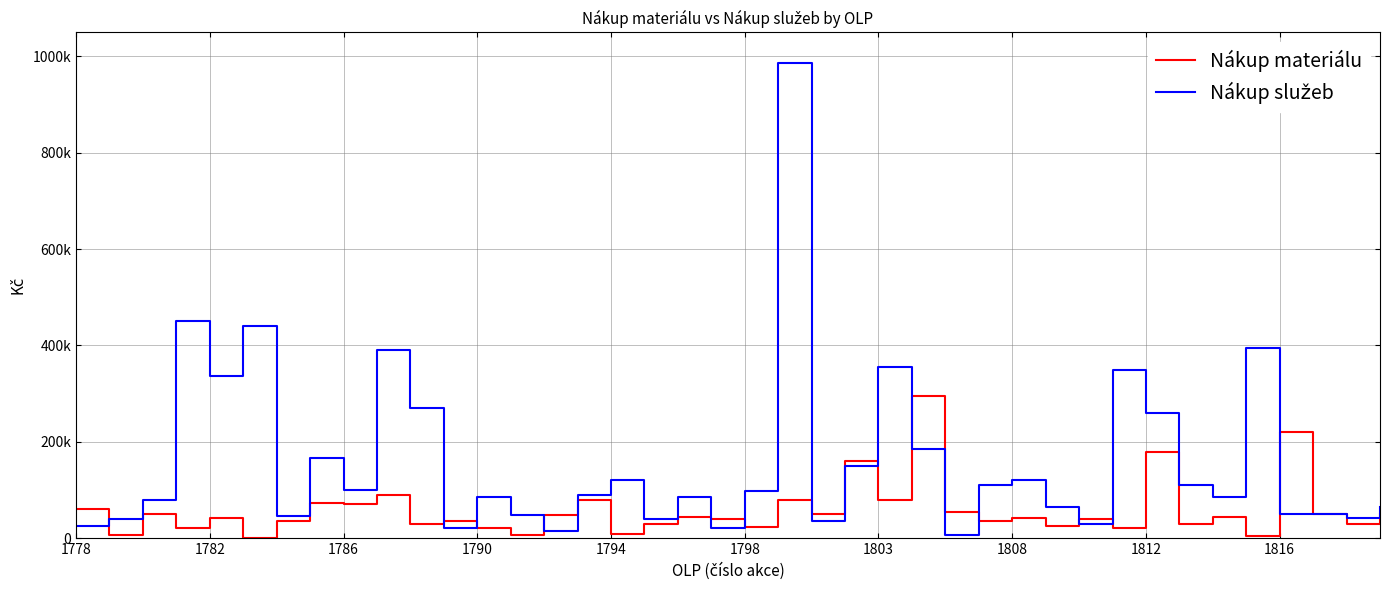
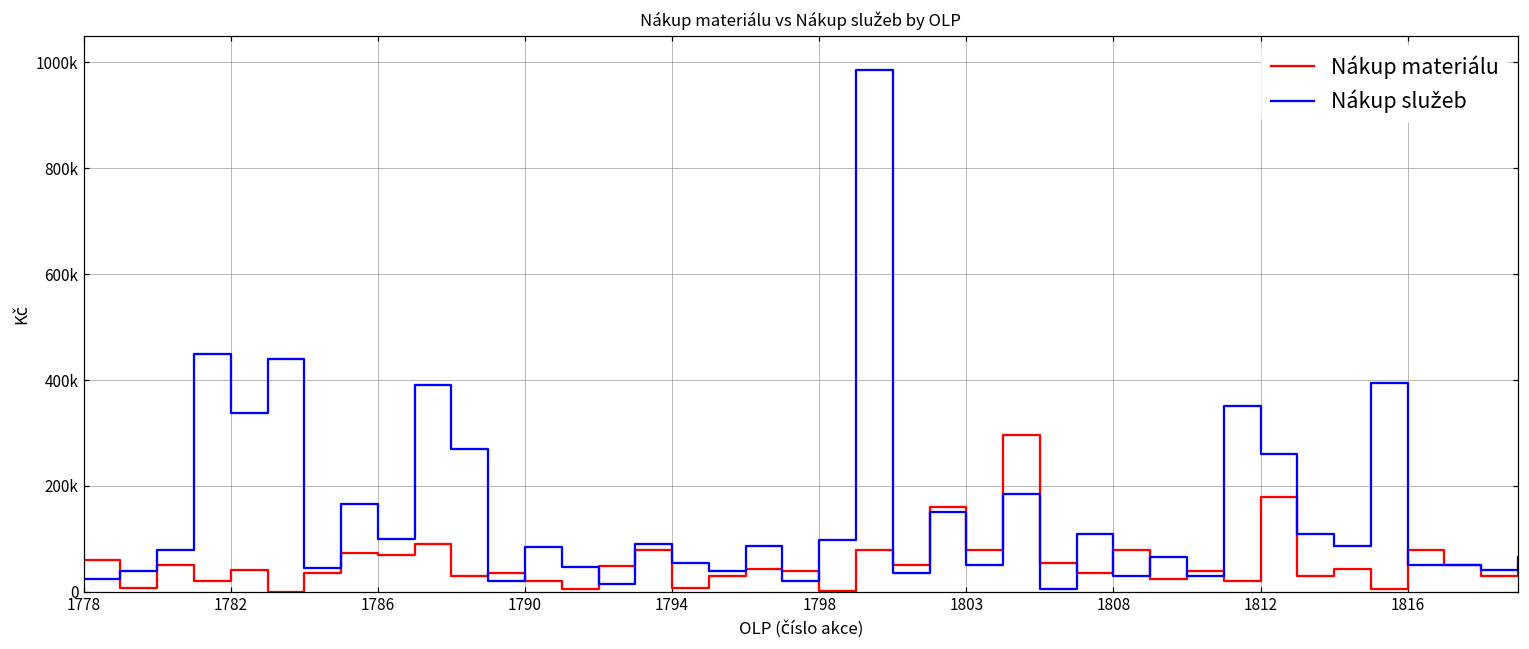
Nákup služeb, 1794: 120000 -> 50000
Nákup materiálu, 1798: 20000 -> 0
Nákup služeb, 1803: 360000 -> 50000
Nákup materiálu, 1808: 40000 -> 80000
Nákup služeb, 1808: 120000 -> 30000
Nákup materiálu, 1816: 220000 -> 80000
